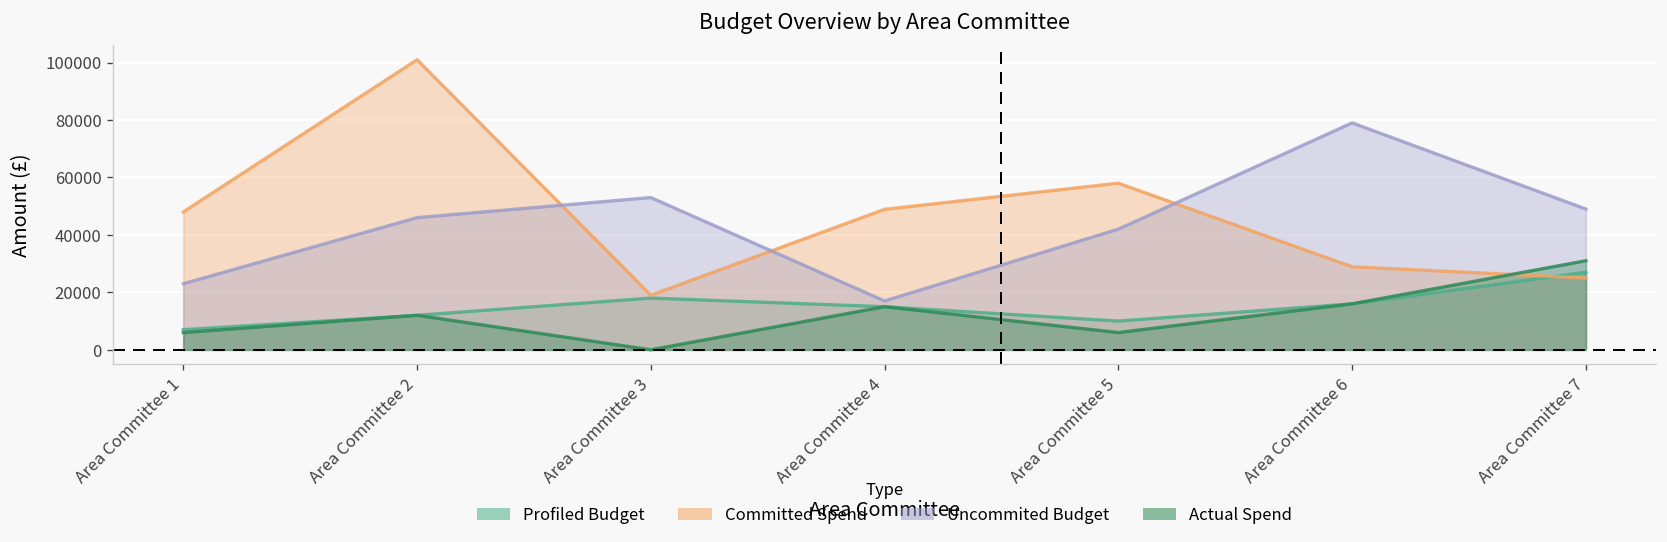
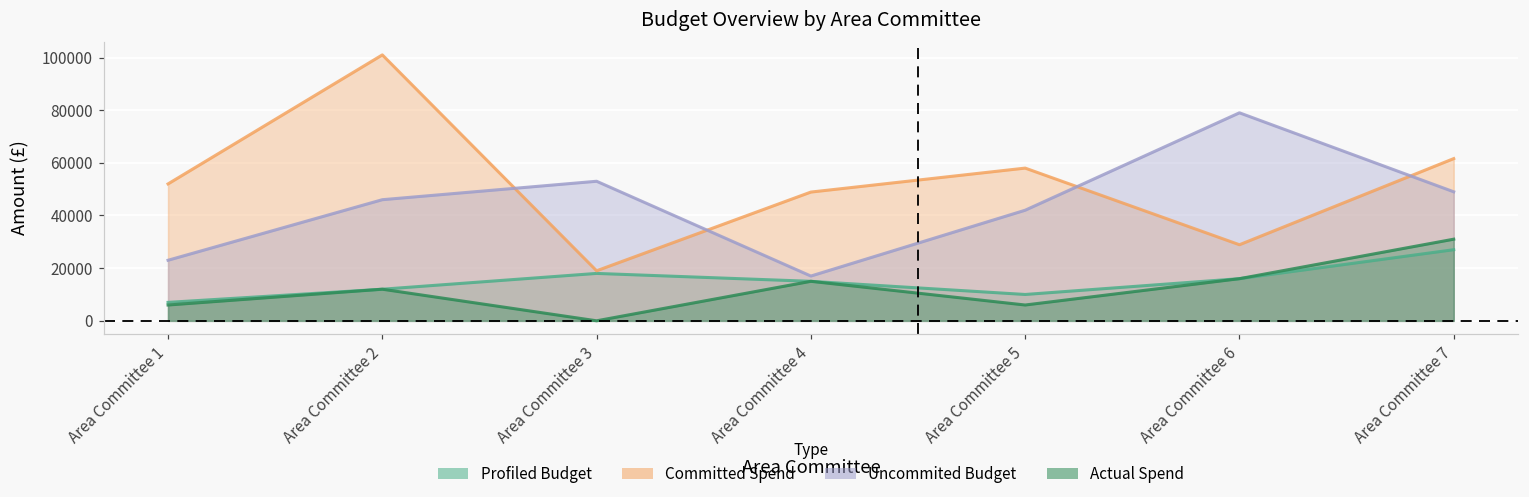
Committed Spend, Area Committee 1: 48000 -> 52000
Committed Spend, Area Committee 7: 25000 -> 62000
